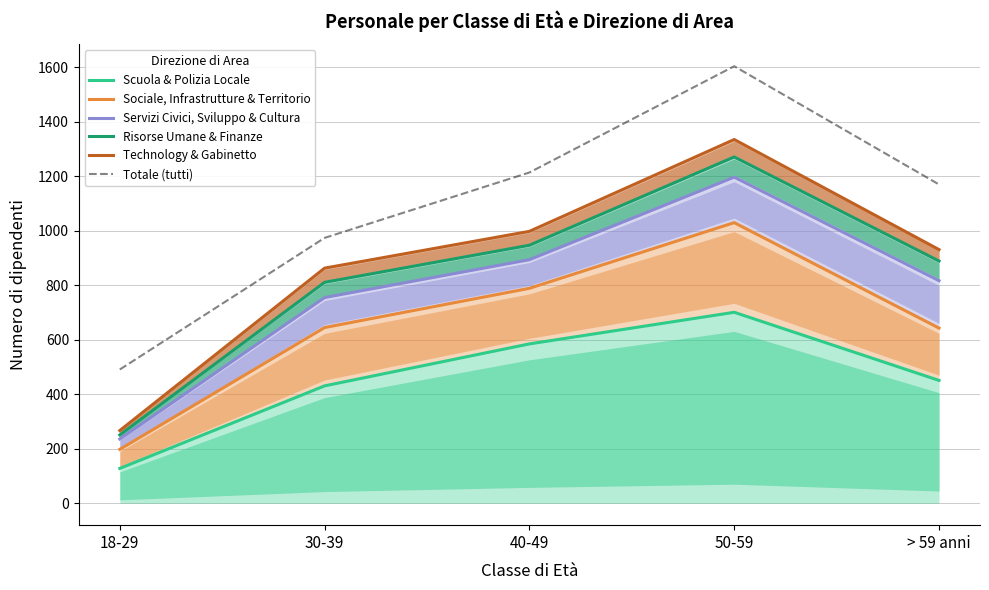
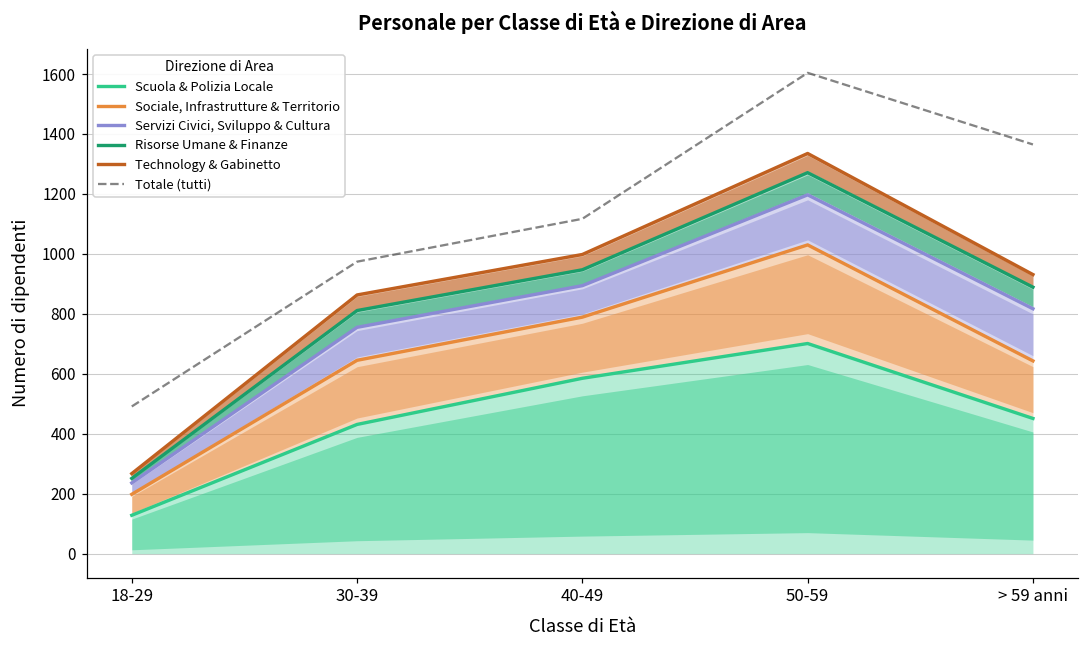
Totale (tutti), 40-49: 1210 -> 1120
Totale (tutti), > 59 anni: 1170 -> 1370
